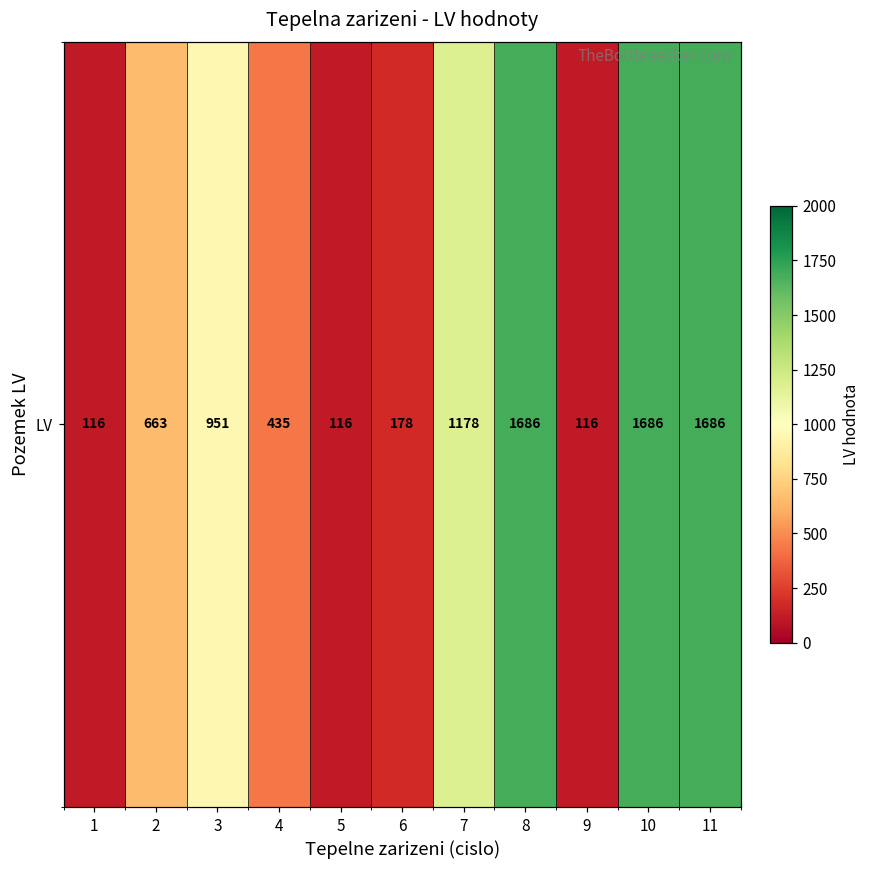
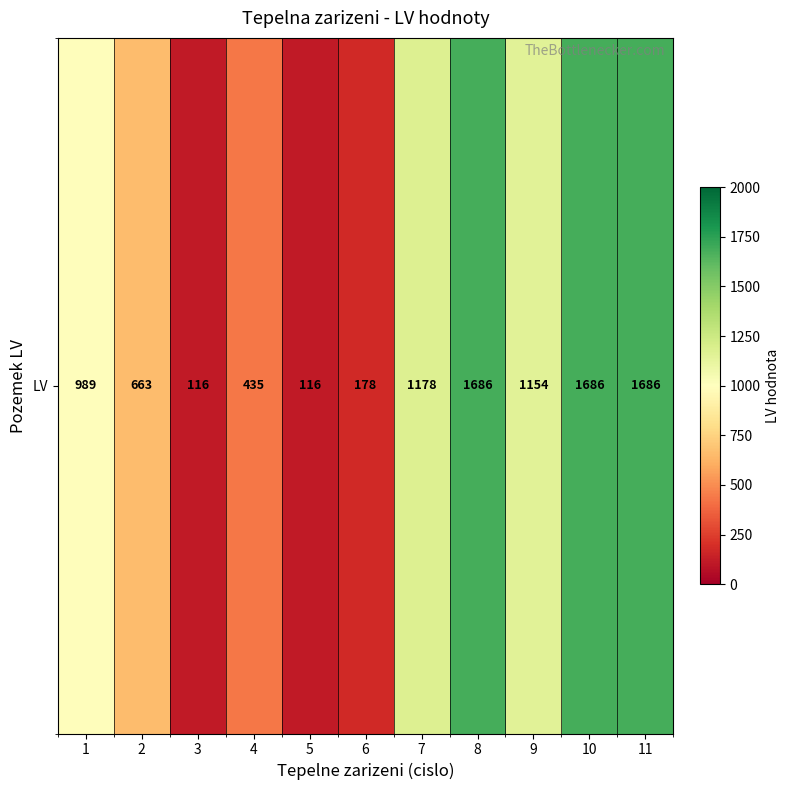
LV, 1: 116 -> 989
LV, 3: 951 -> 116
LV, 9: 116 -> 1154
